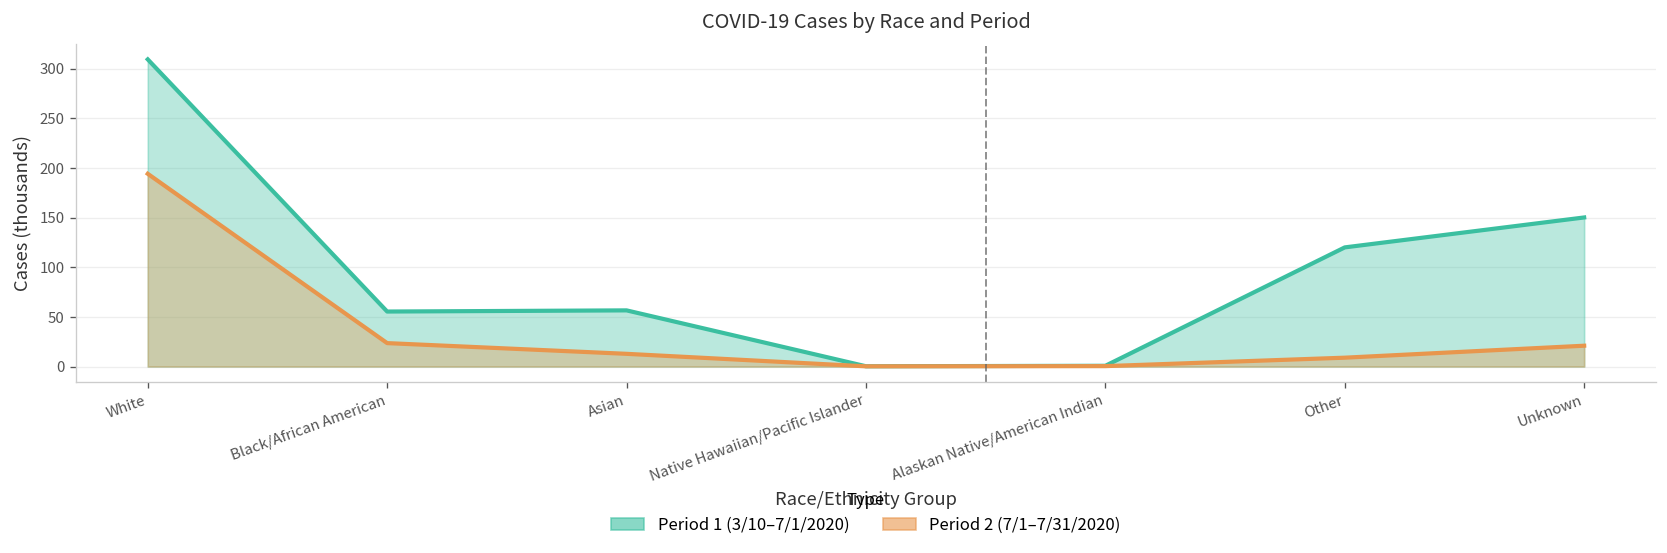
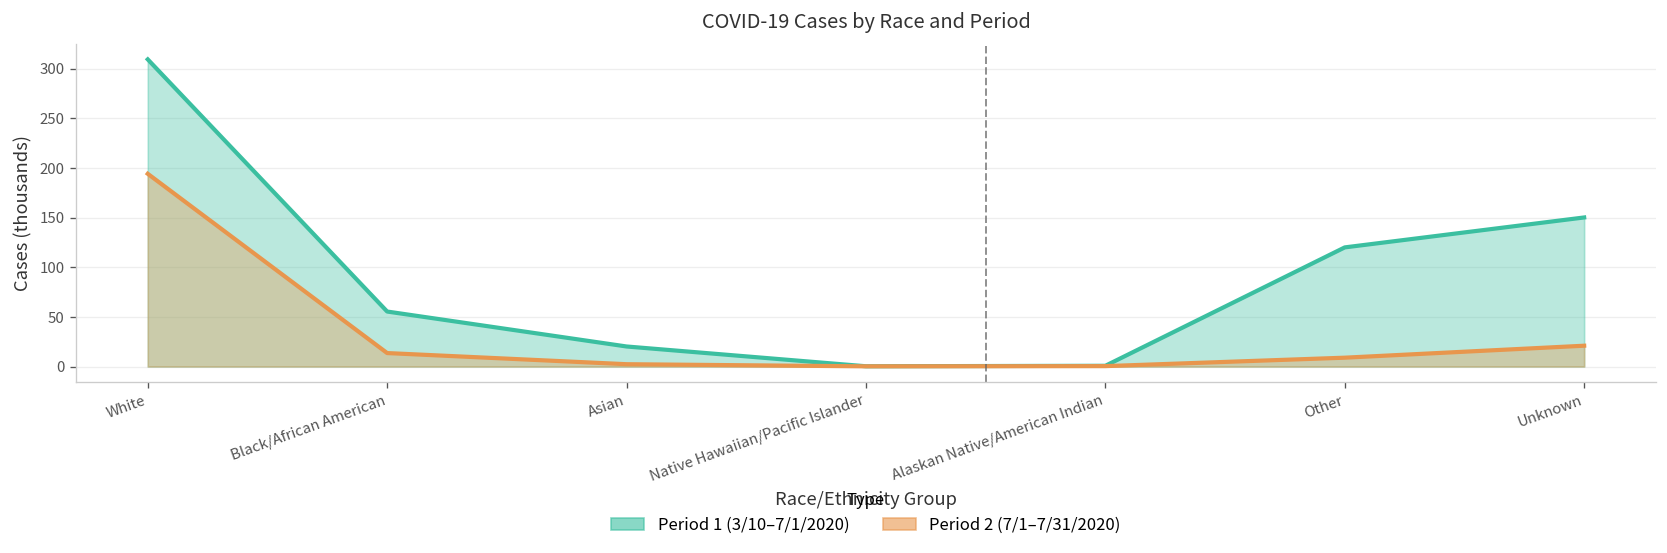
Period 2 (7/1–7/31/2020), Black/African American: 20 -> 10
Period 1 (3/10–7/1/2020), Asian: 60 -> 20
Period 2 (7/1–7/31/2020), Asian: 10 -> 0
